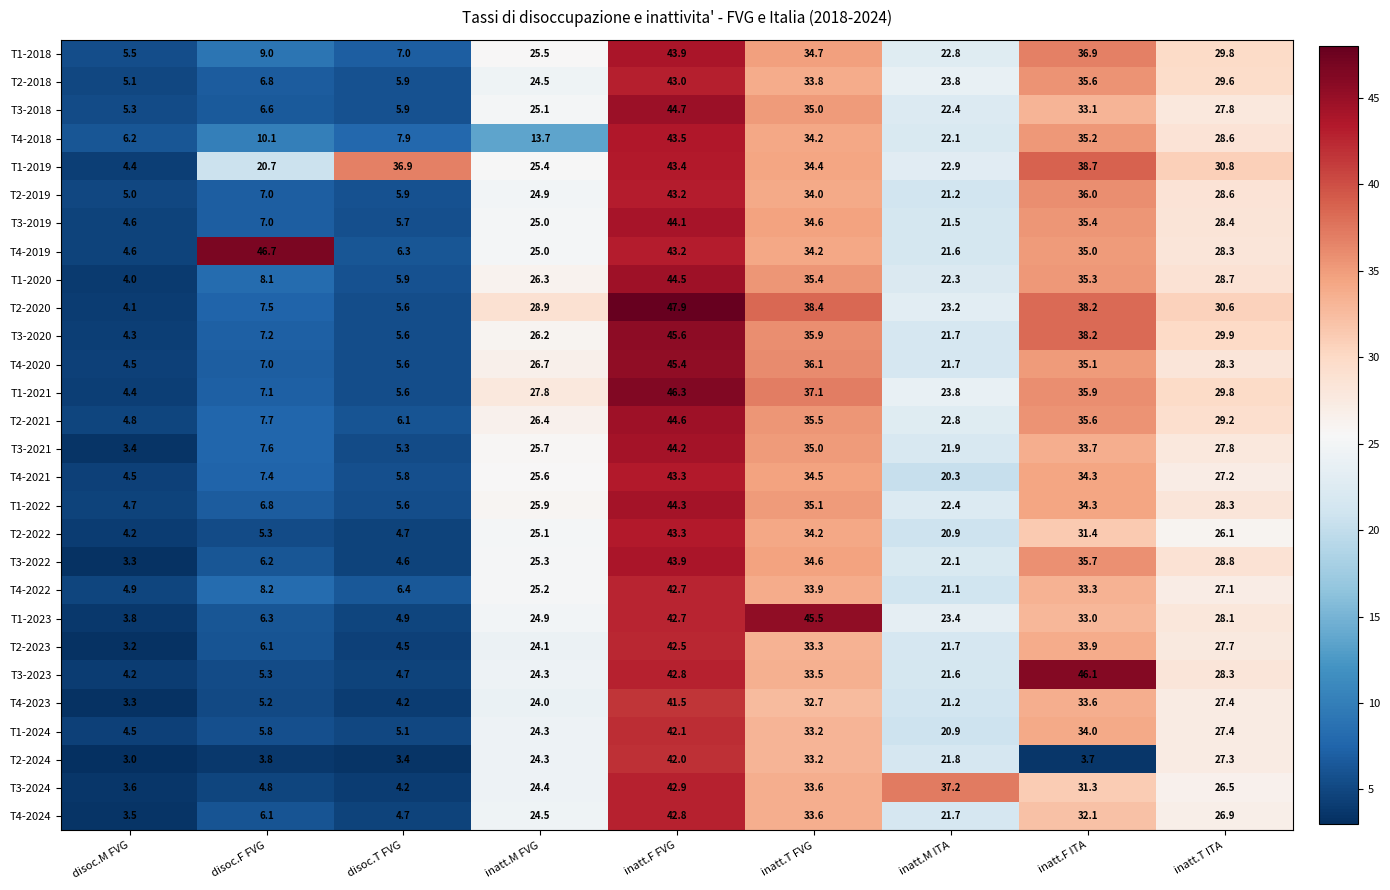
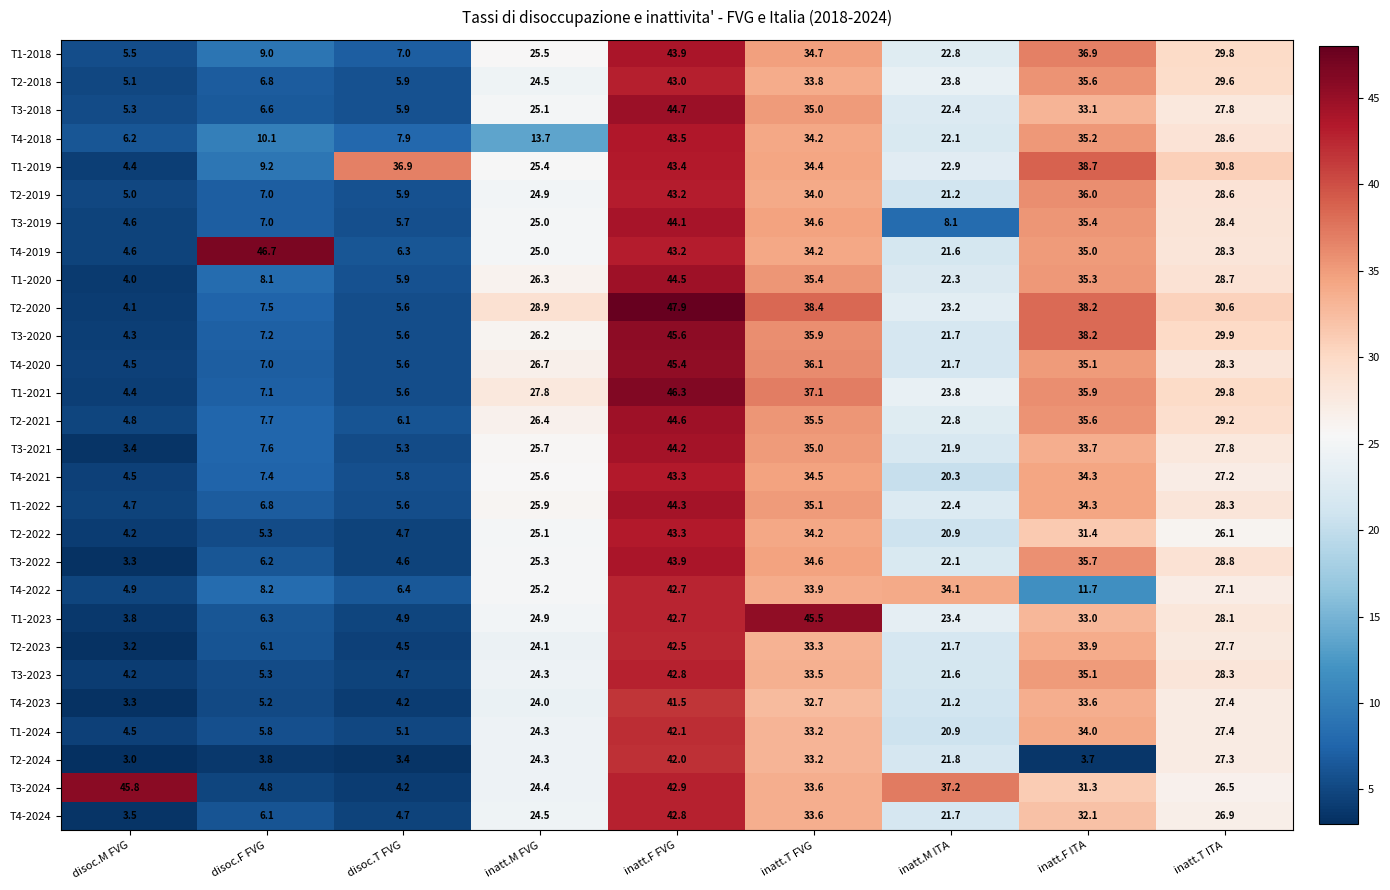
T1-2019, disoc.F FVG: 20.7 -> 9.2
T3-2019, inatt.M ITA: 21.5 -> 8.1
T4-2022, inatt.M ITA: 21.1 -> 34.1
T4-2022, inatt.F ITA: 33.3 -> 11.7
T3-2023, inatt.F ITA: 46.1 -> 35.1
T3-2024, disoc.M FVG: 3.6 -> 45.8
